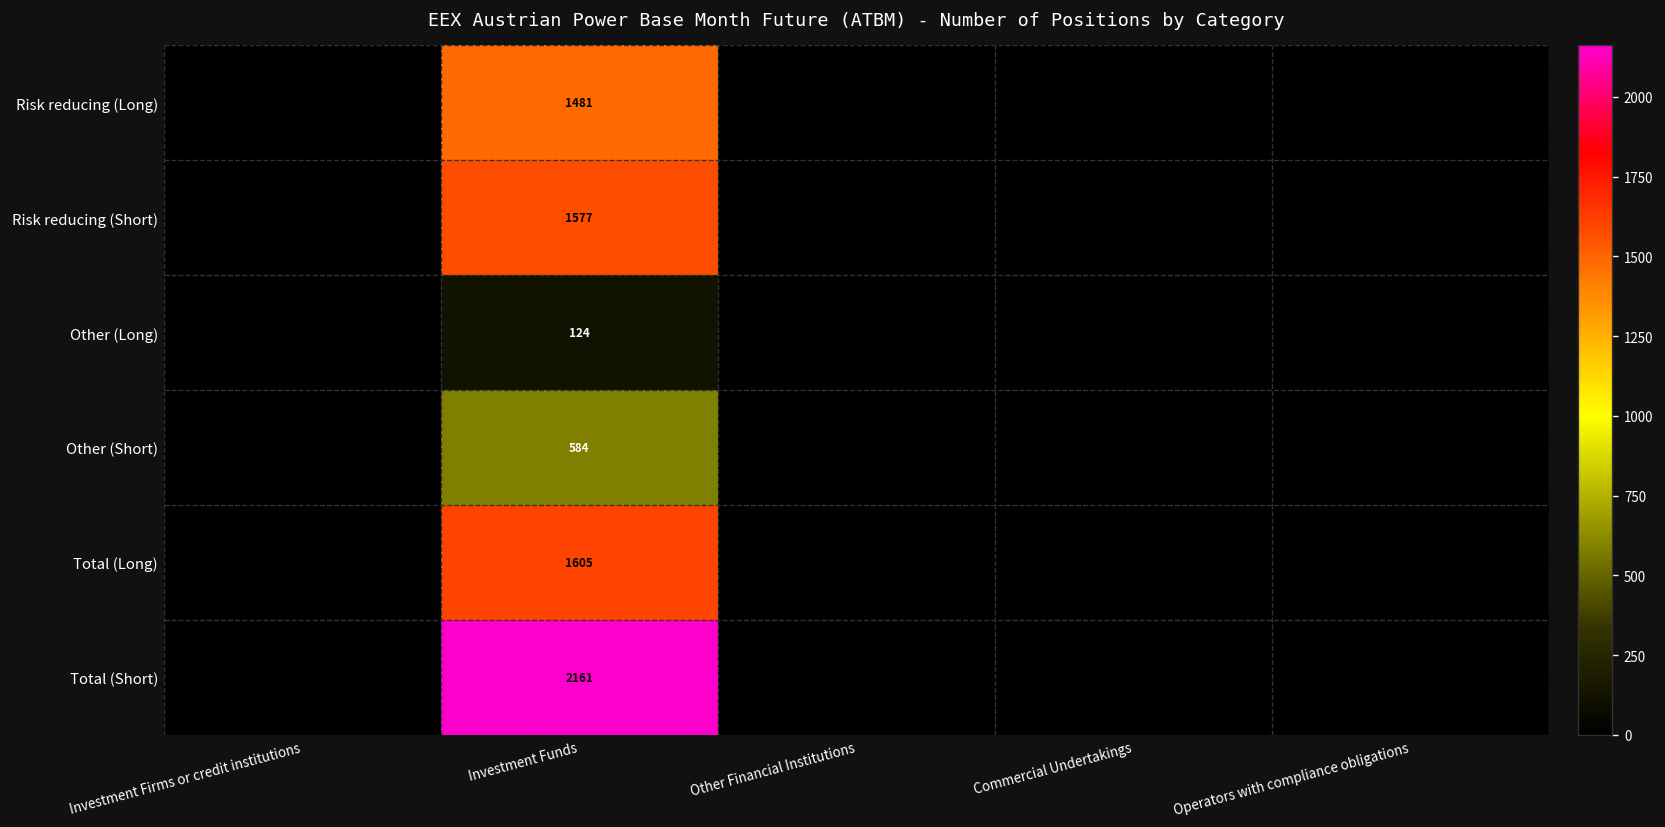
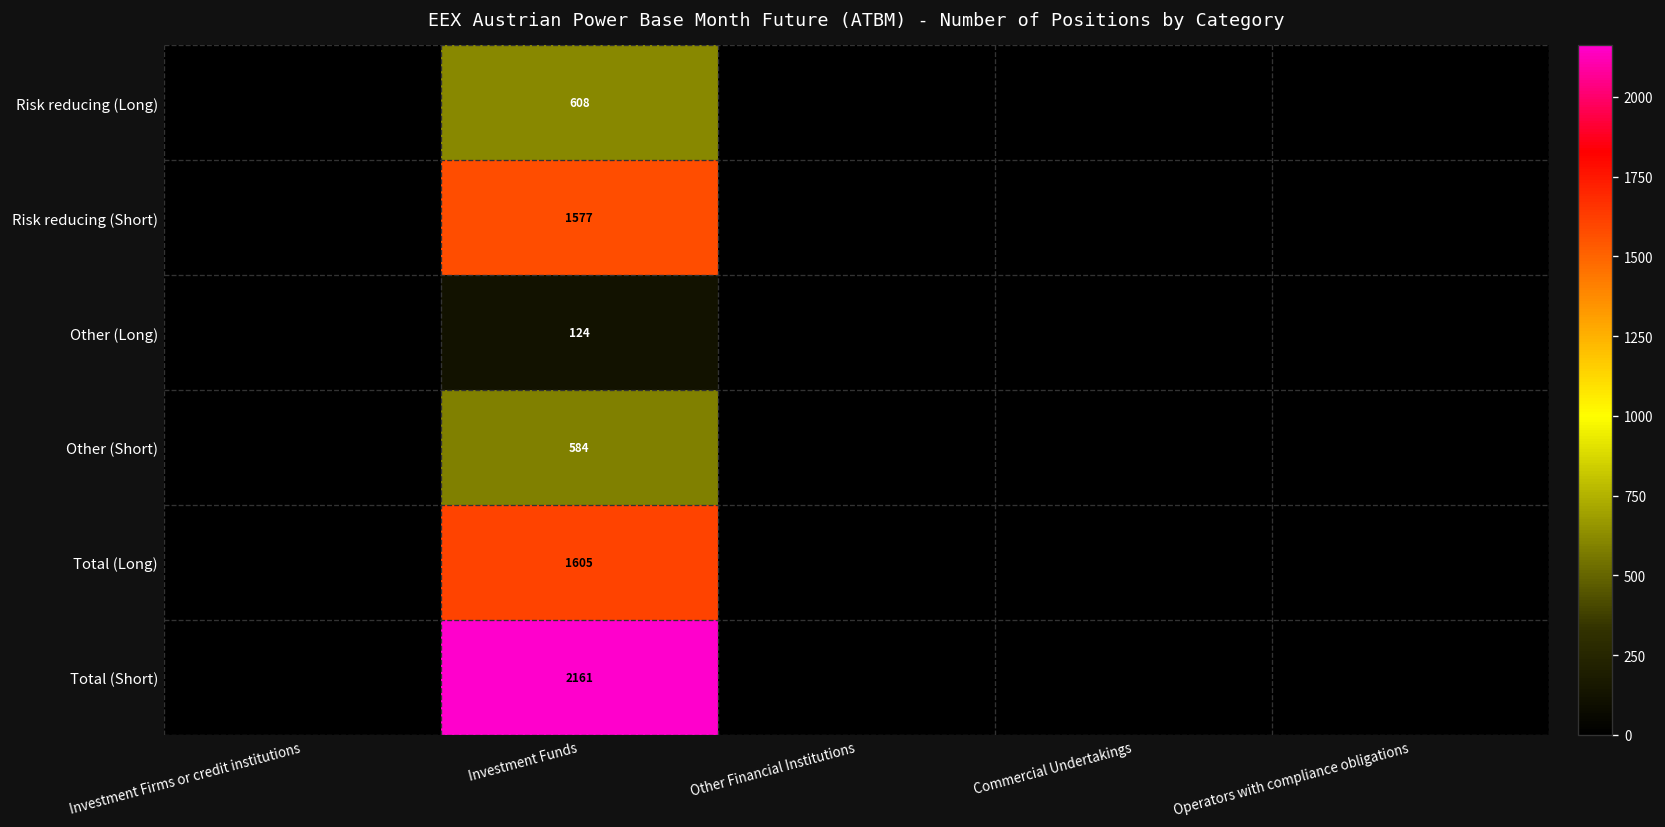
Risk reducing (Long), Investment Funds: 1481 -> 608
